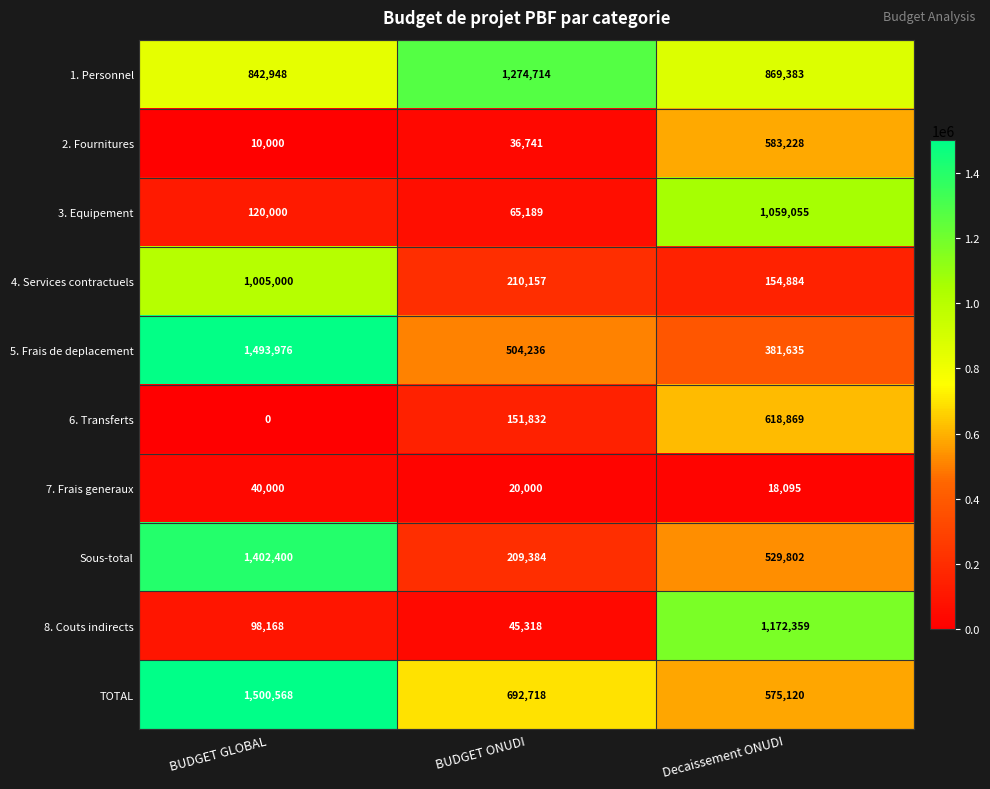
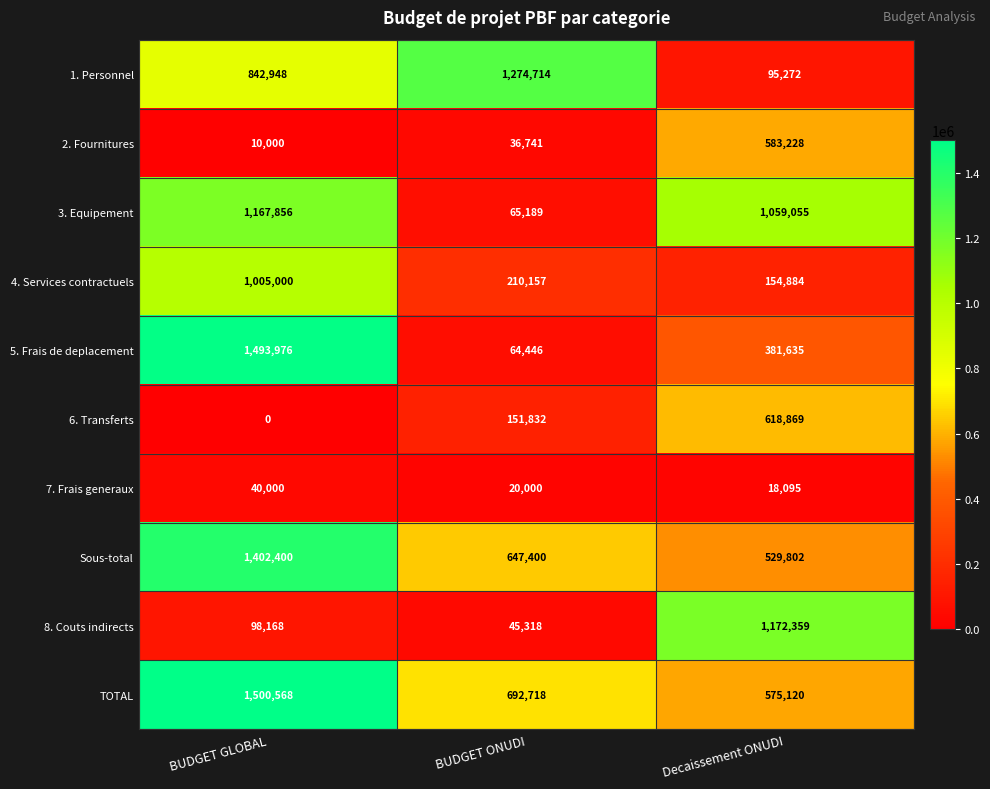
1. Personnel, Decaissement ONUDI: 869,383 -> 95,272
3. Equipement, BUDGET GLOBAL: 120,000 -> 1,167,856
5. Frais de deplacement, BUDGET ONUDI: 504,236 -> 64,446
Sous-total, BUDGET ONUDI: 209,384 -> 647,400
